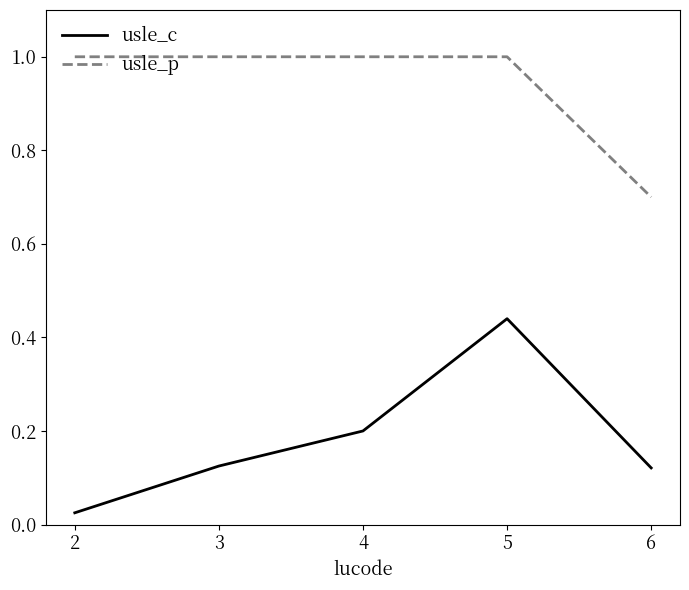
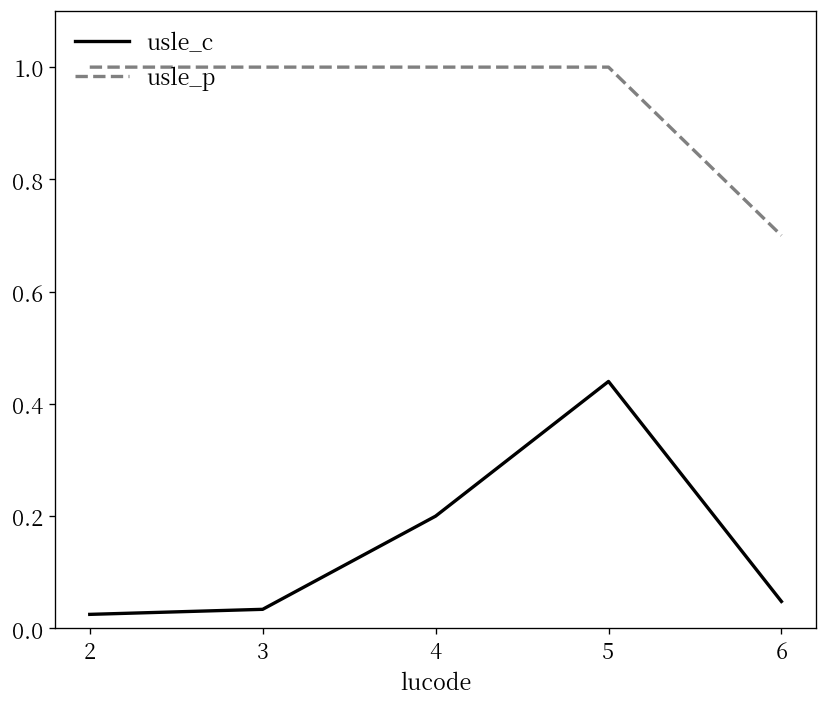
usle_c, 3: 0.13 -> 0.03
usle_c, 6: 0.12 -> 0.05
